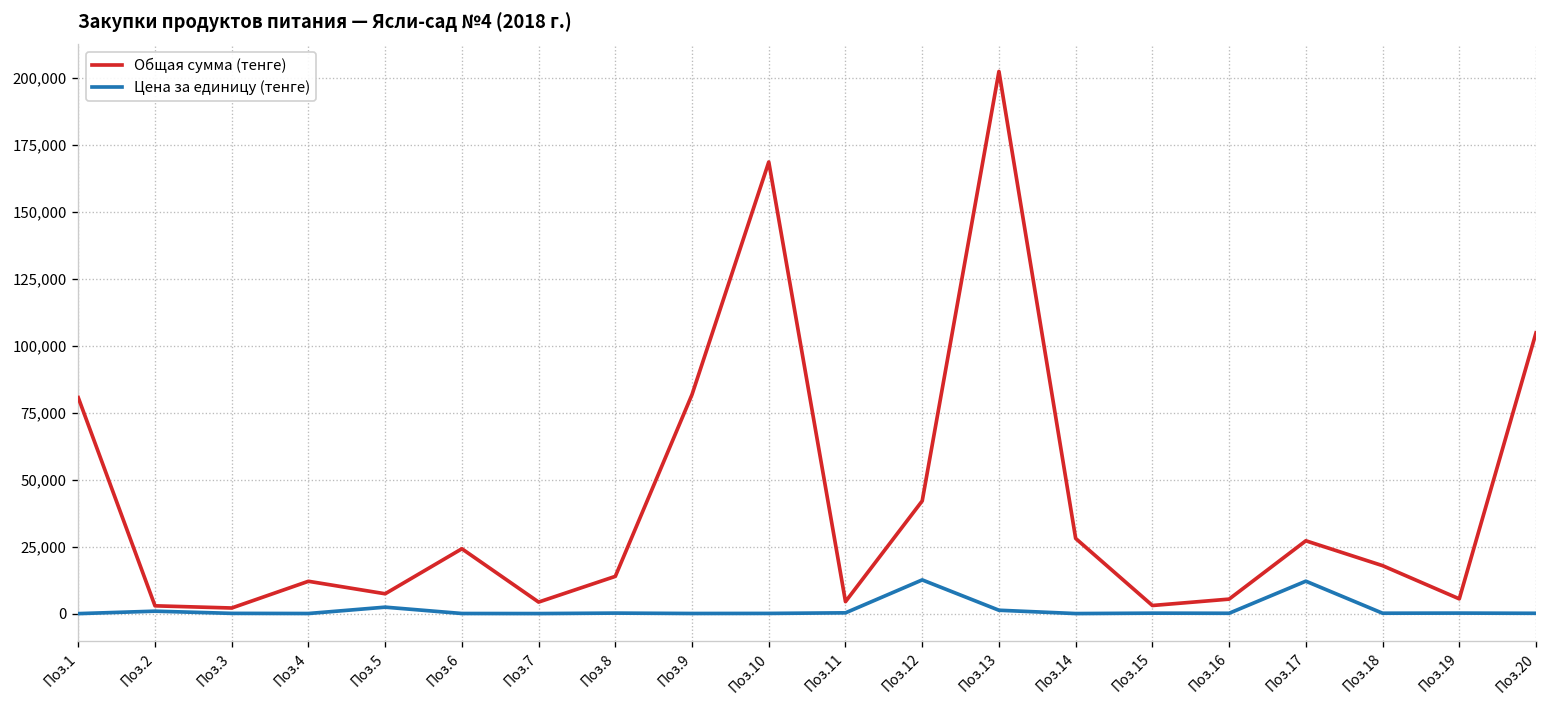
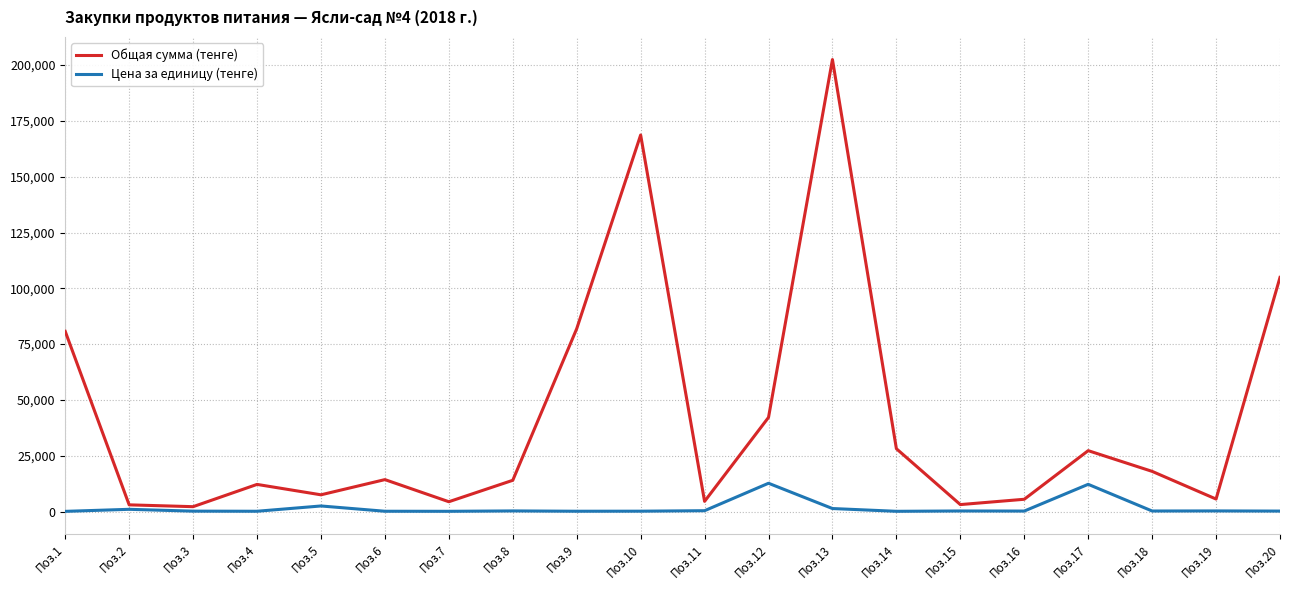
Общая сумма (тенге), Поз.6: 24,000 -> 14,000
